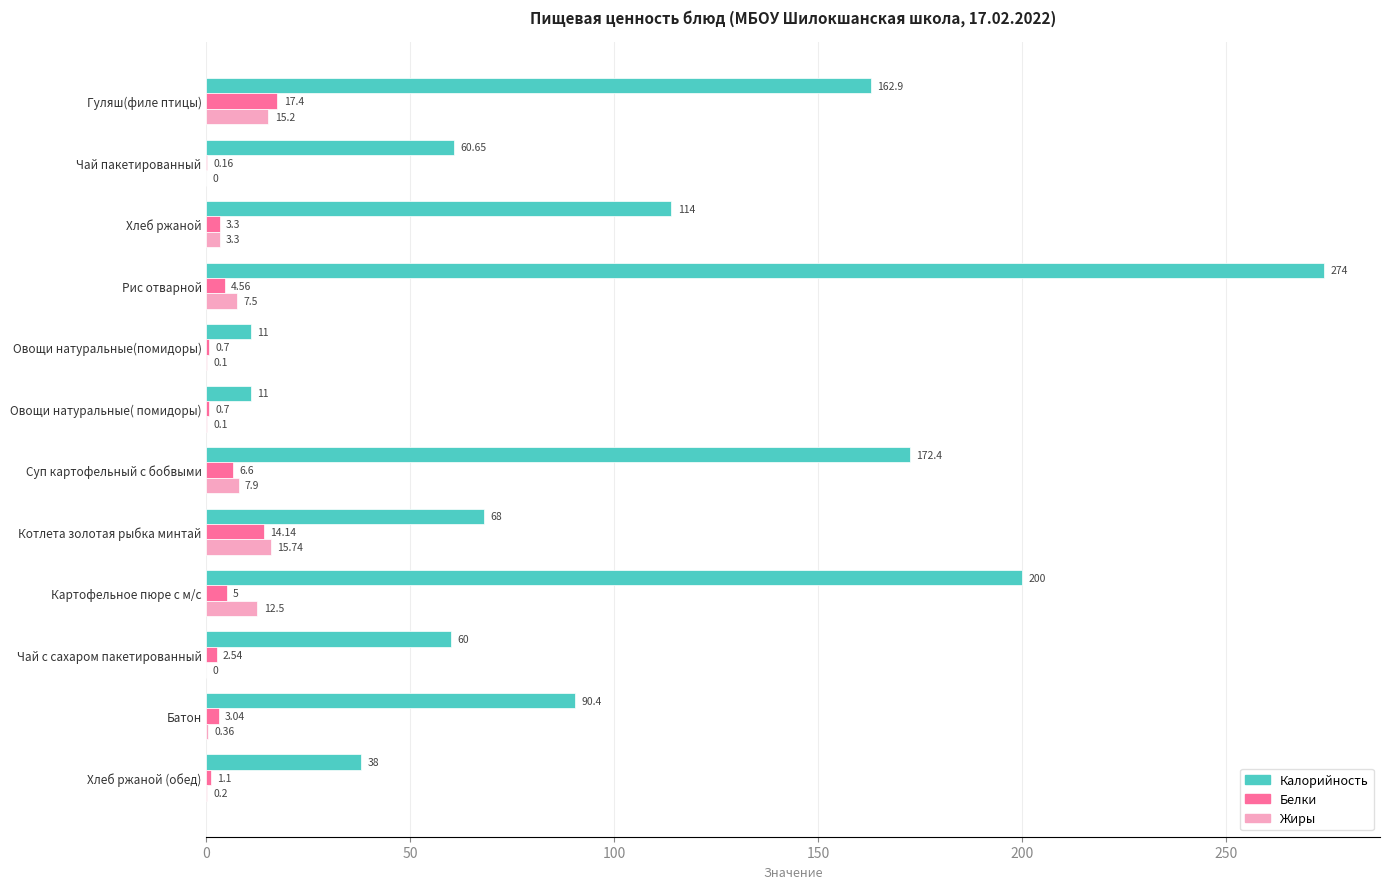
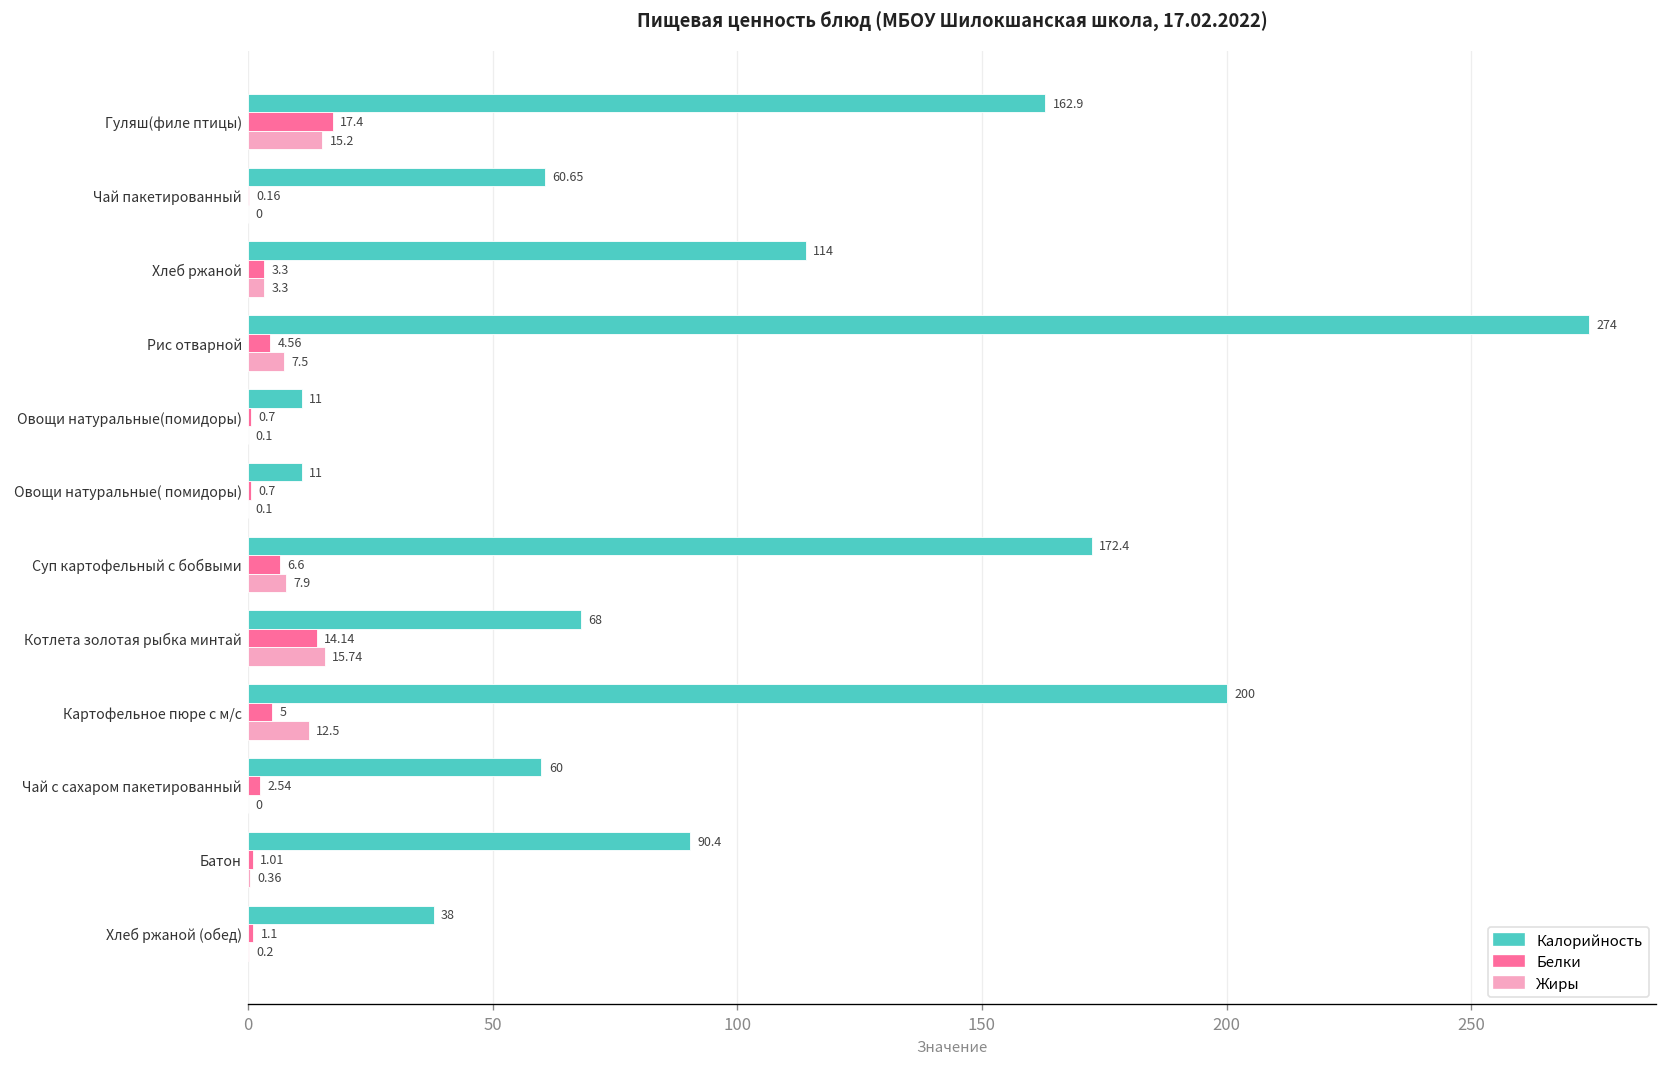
Белки, Батон: 3.04 -> 1.01
